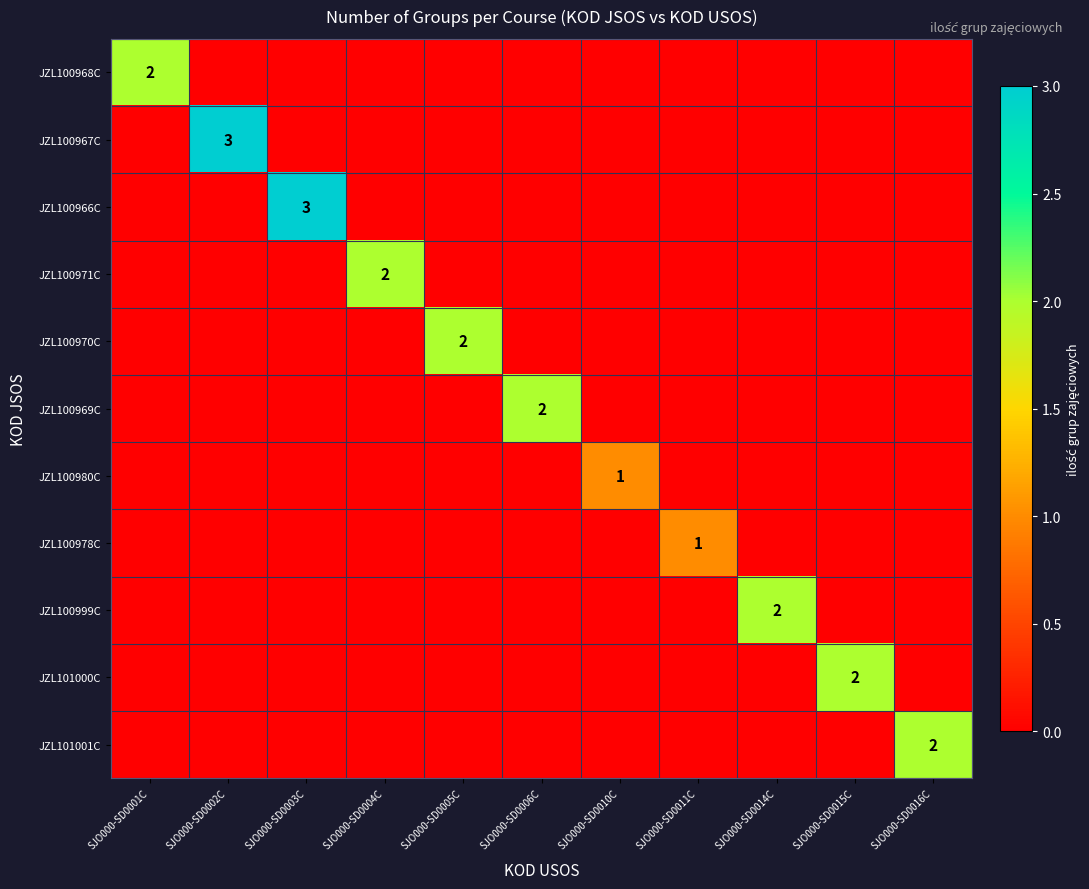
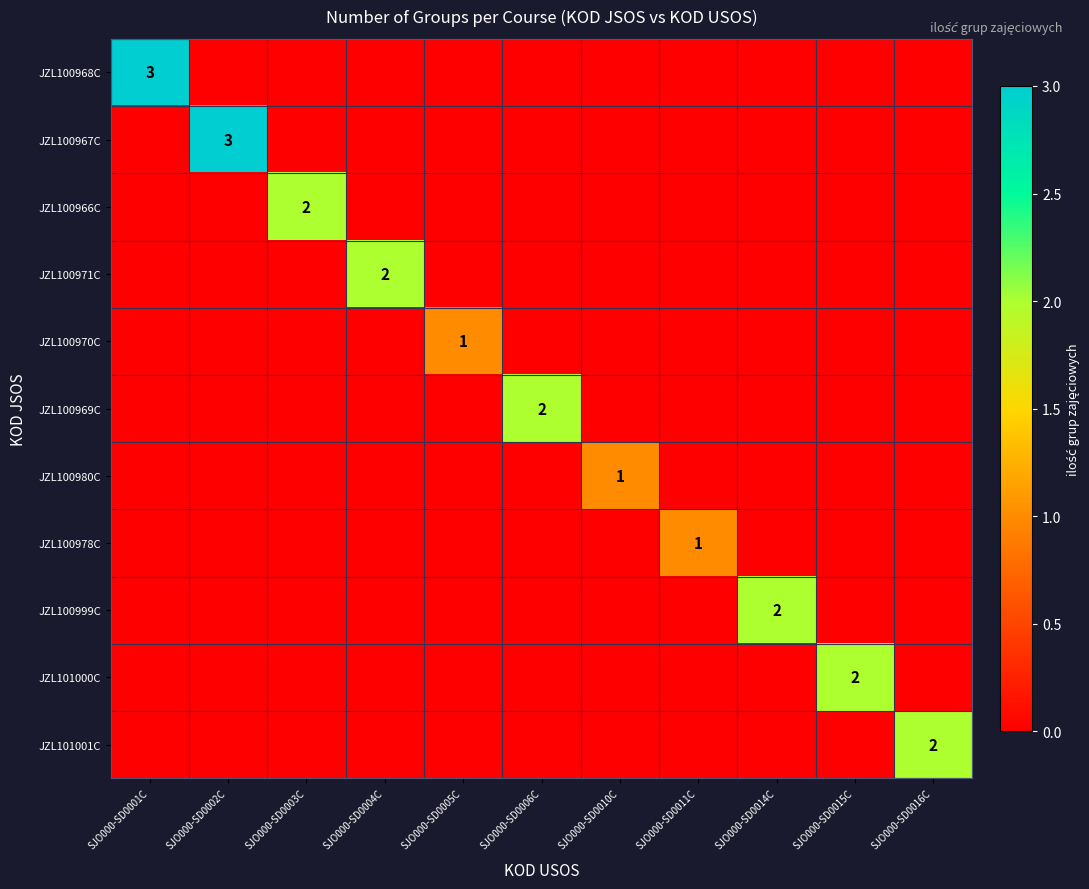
JZL100968C, SJO000-SD0001C: 2 -> 3
JZL100966C, SJO000-SD0003C: 3 -> 2
JZL100970C, SJO000-SD0005C: 2 -> 1
